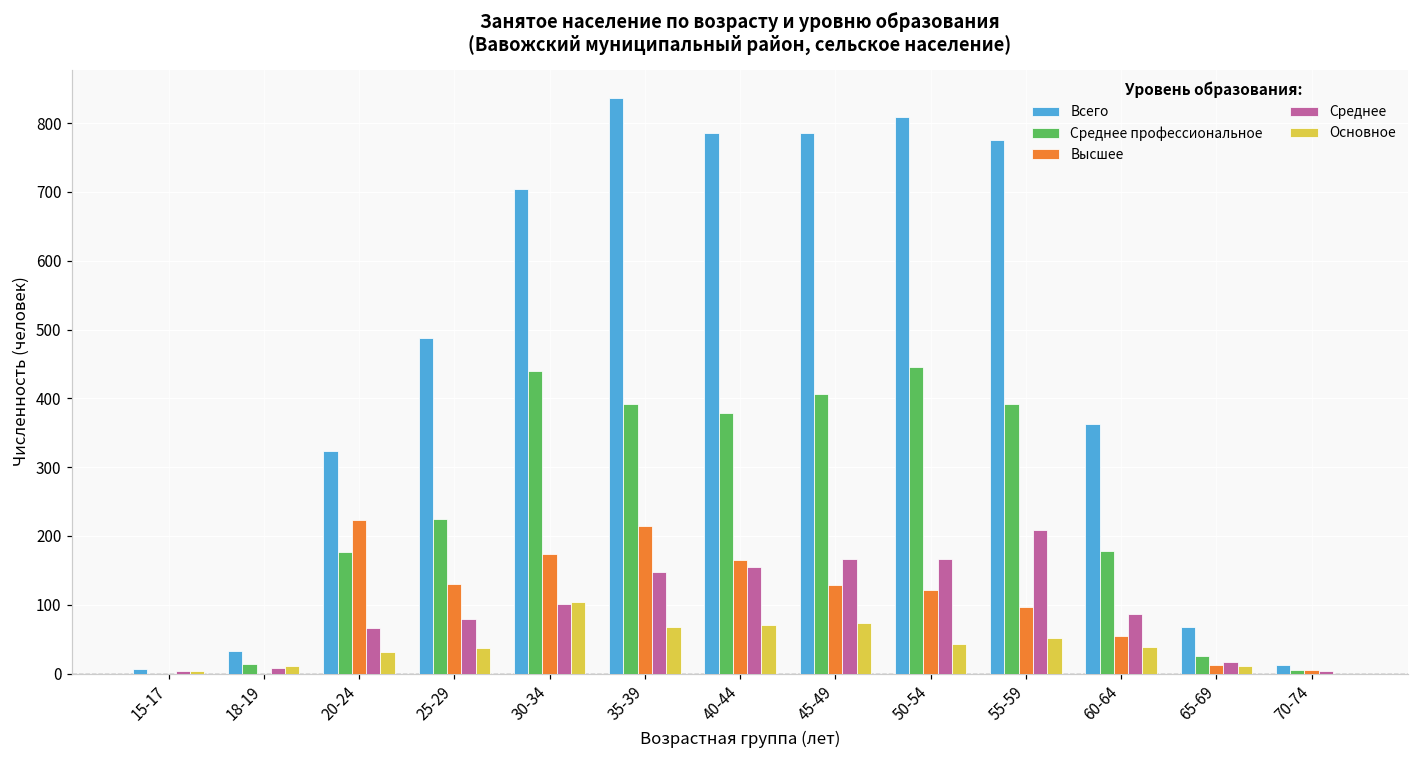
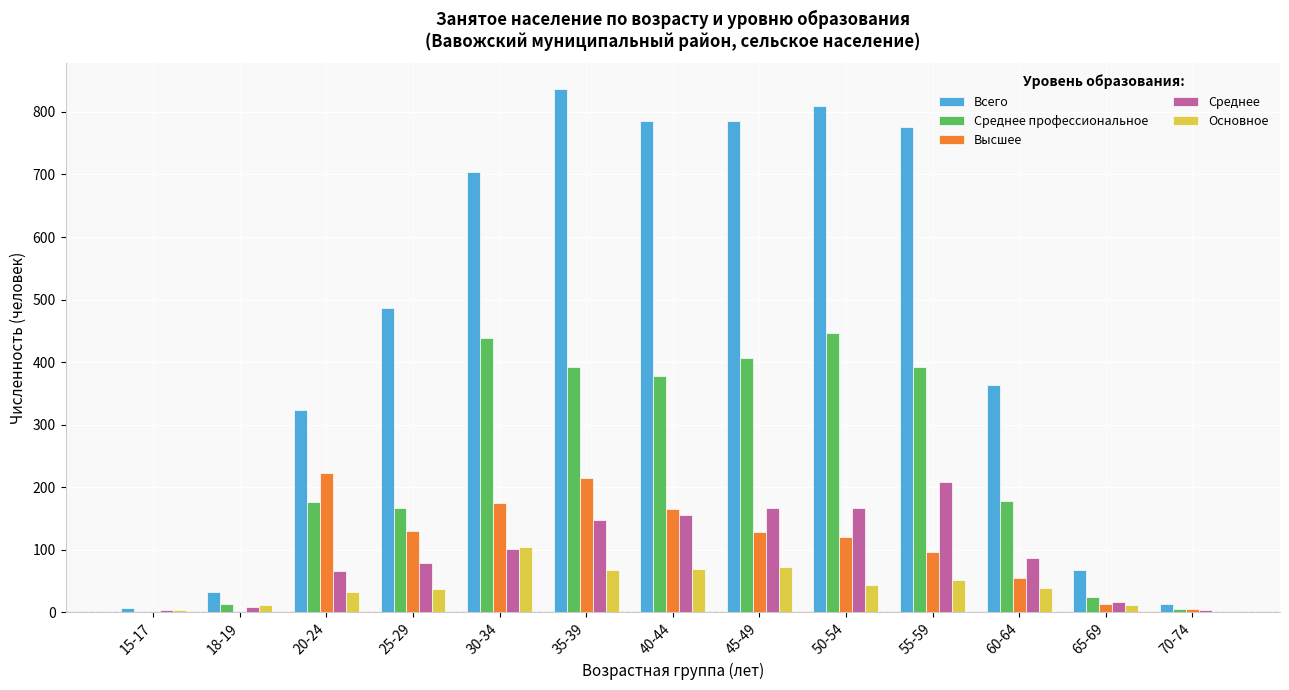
Среднее профессиональное, 25-29: 230 -> 170
